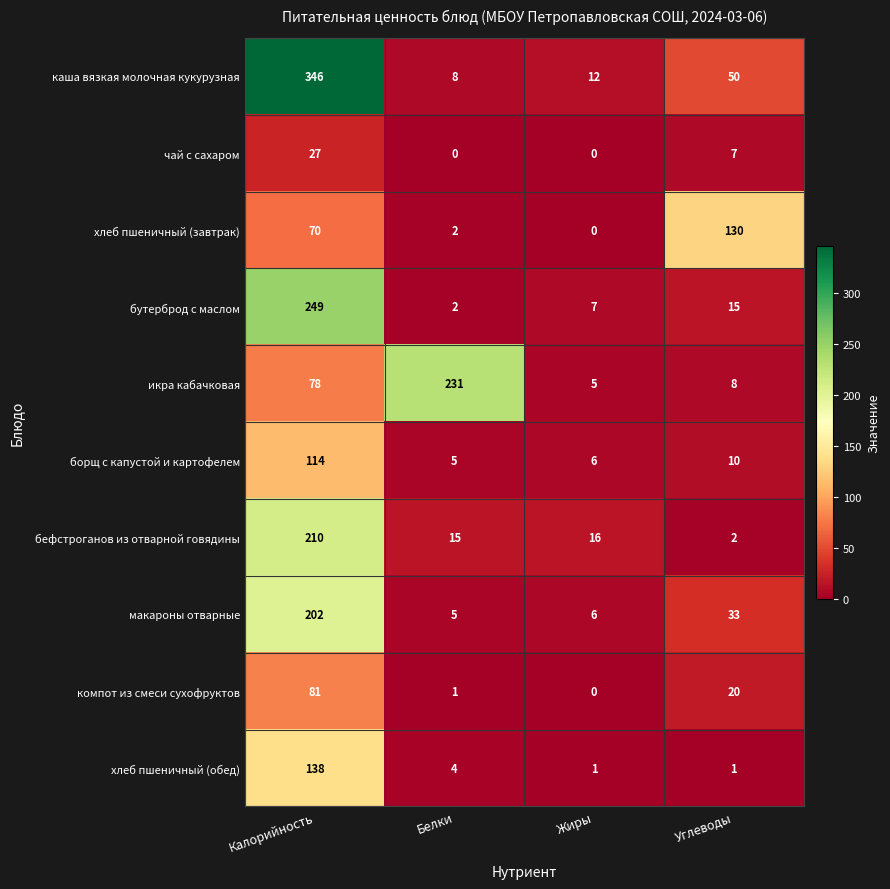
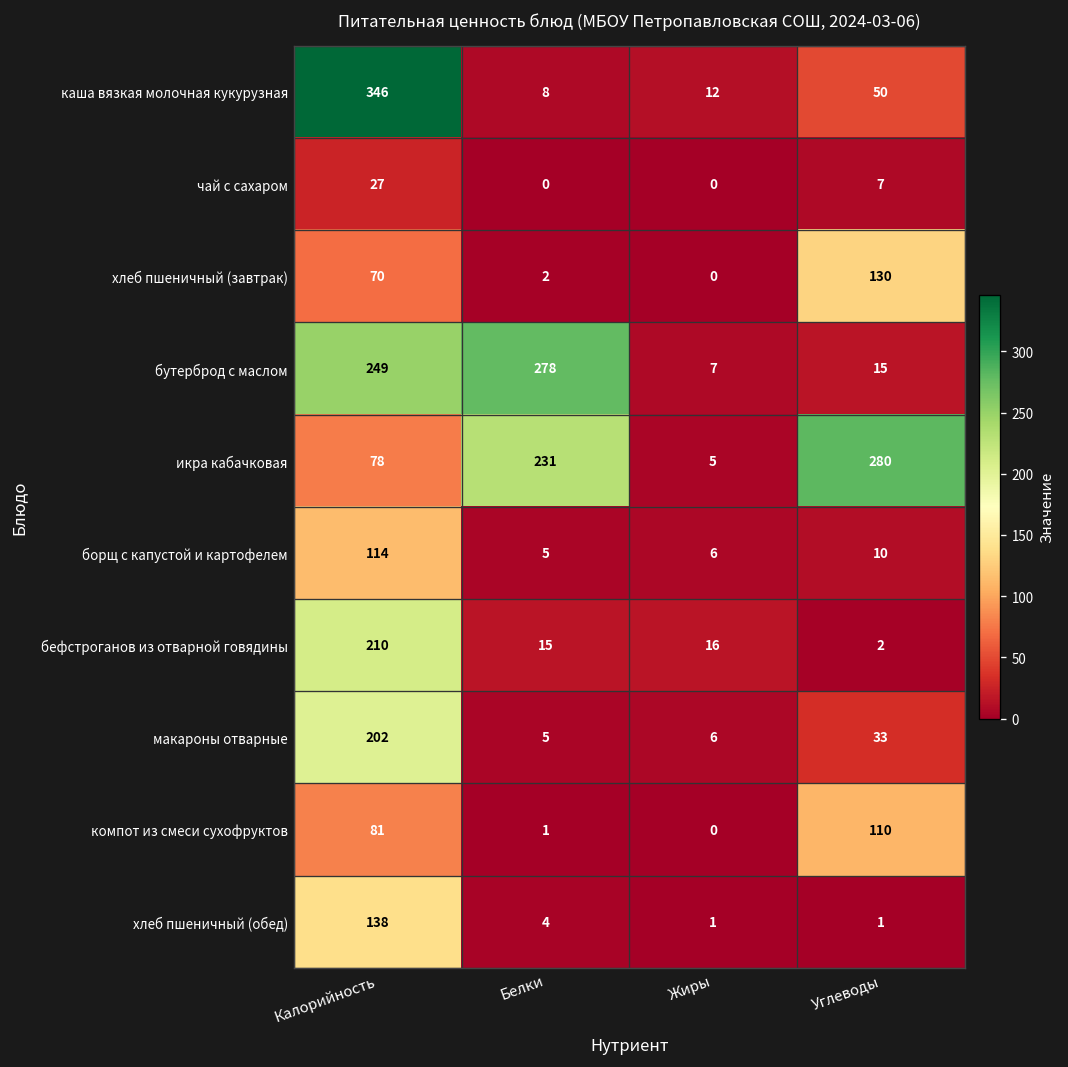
бутерброд с маслом, Белки: 2 -> 278
икра кабачковая, Углеводы: 8 -> 280
компот из смеси сухофруктов, Углеводы: 20 -> 110
